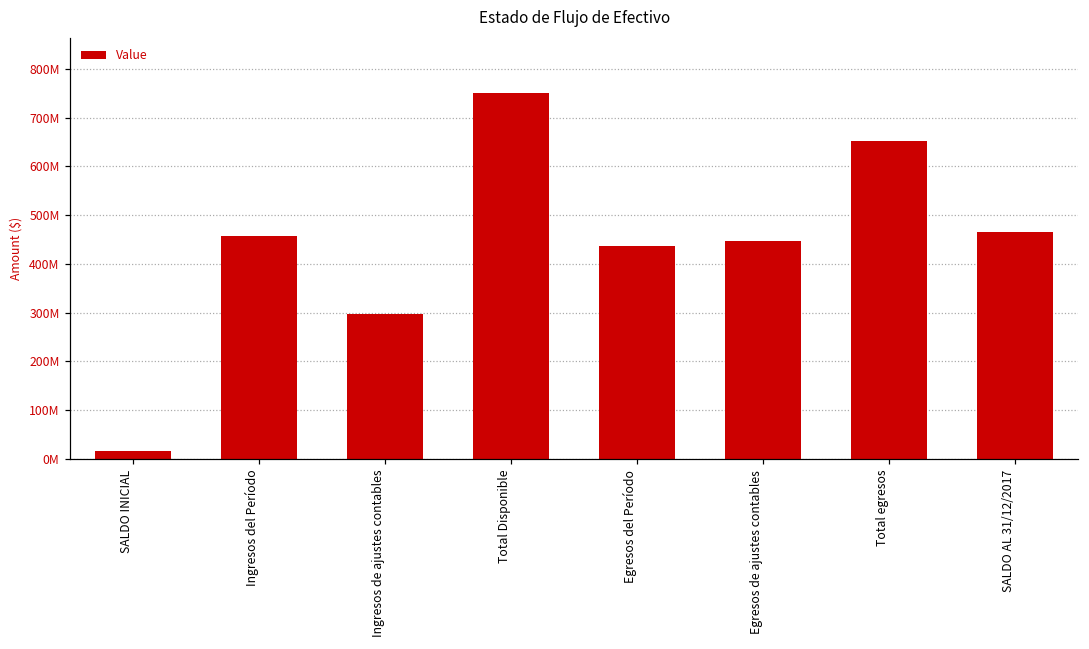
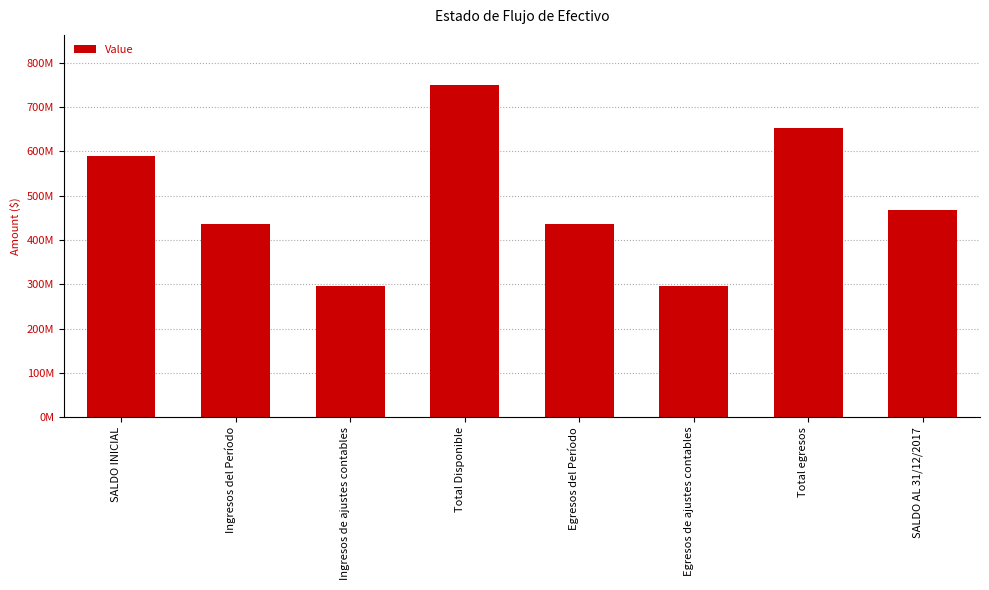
SALDO INICIAL: 20000000 -> 590000000
Ingresos del Período: 460000000 -> 440000000
Egresos de ajustes contables: 450000000 -> 300000000
